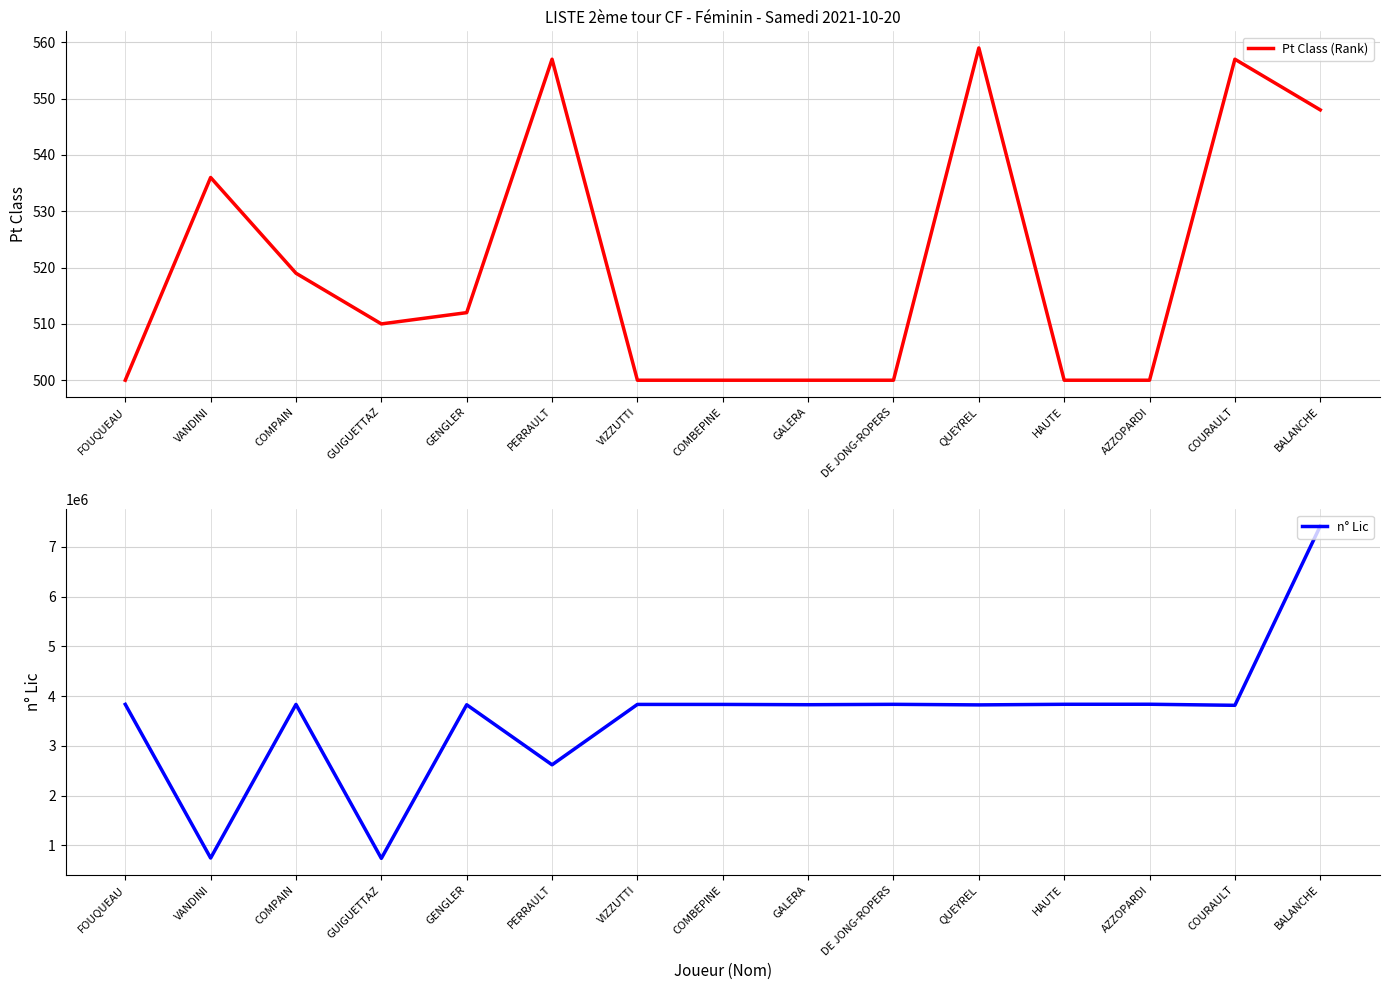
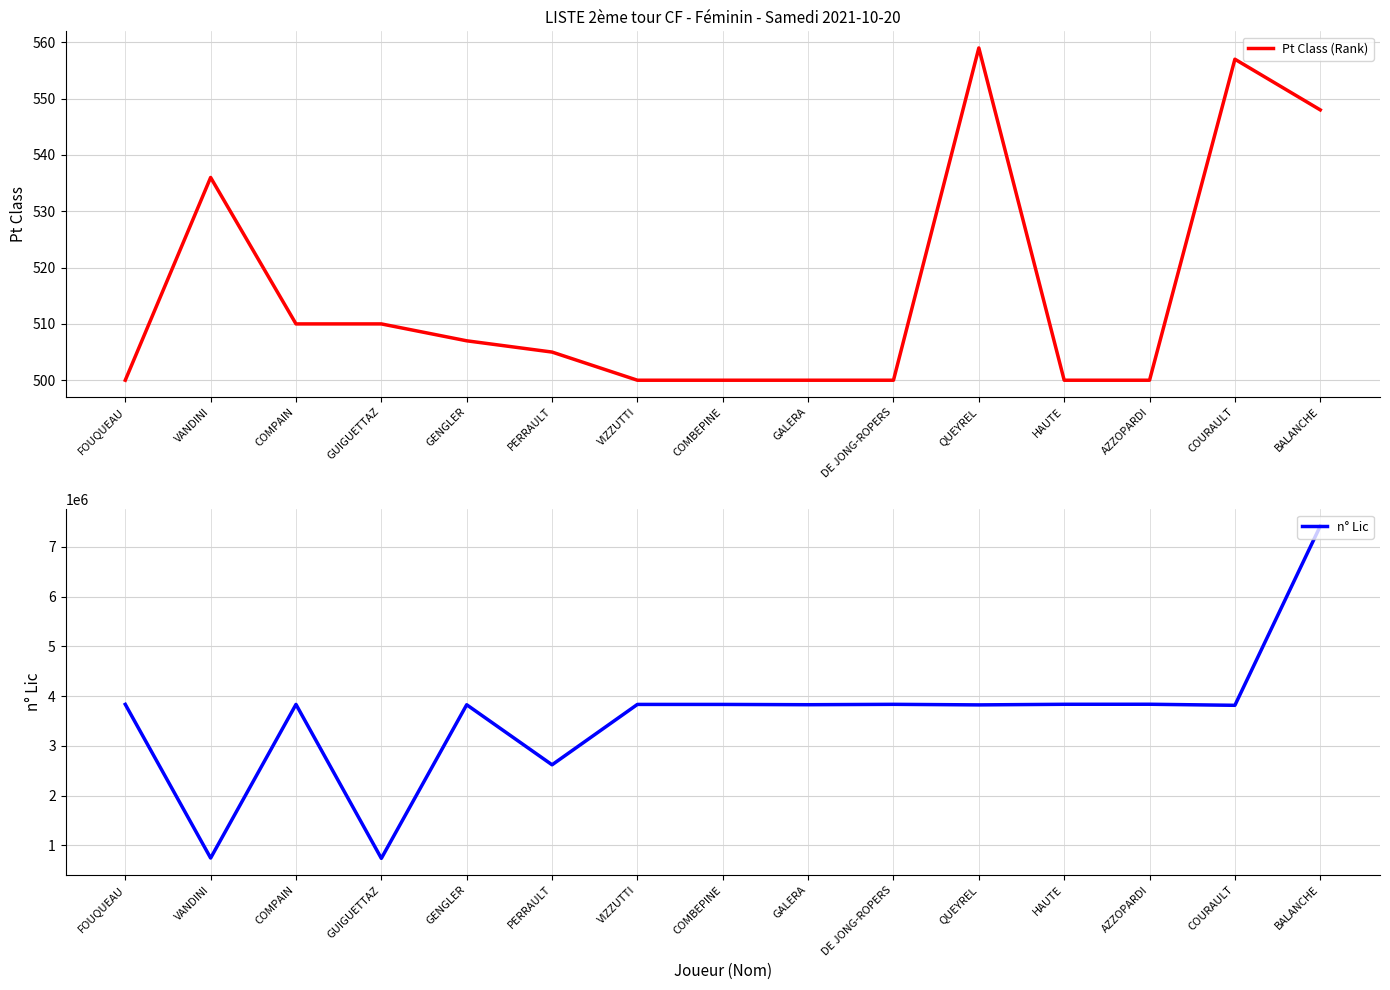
LISTE 2ème tour CF - Féminin - Samedi 2021-10-20, COMPAIN: 519 -> 510
LISTE 2ème tour CF - Féminin - Samedi 2021-10-20, GENGLER: 512 -> 507
LISTE 2ème tour CF - Féminin - Samedi 2021-10-20, PERRAULT: 557 -> 505
